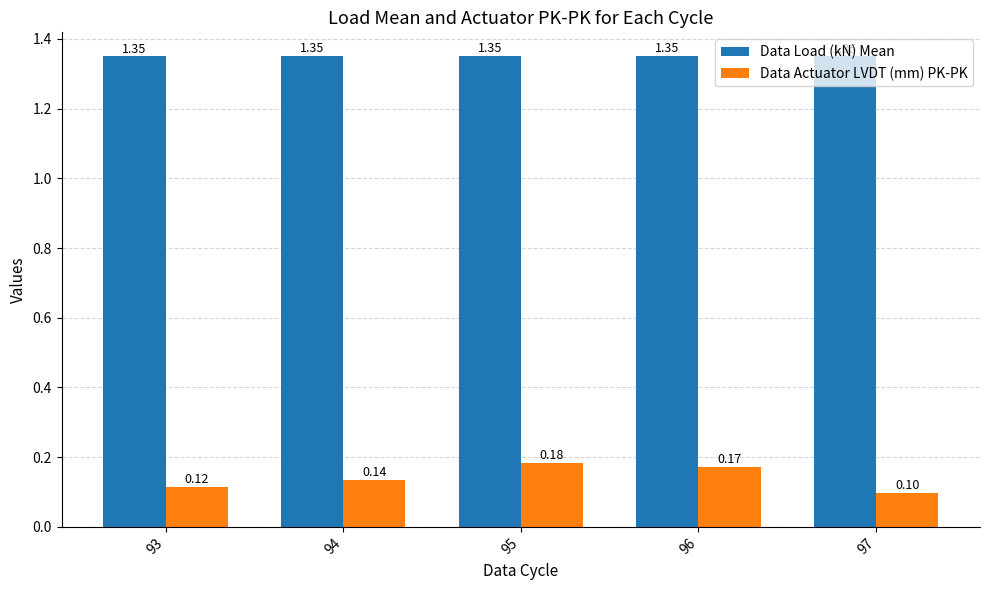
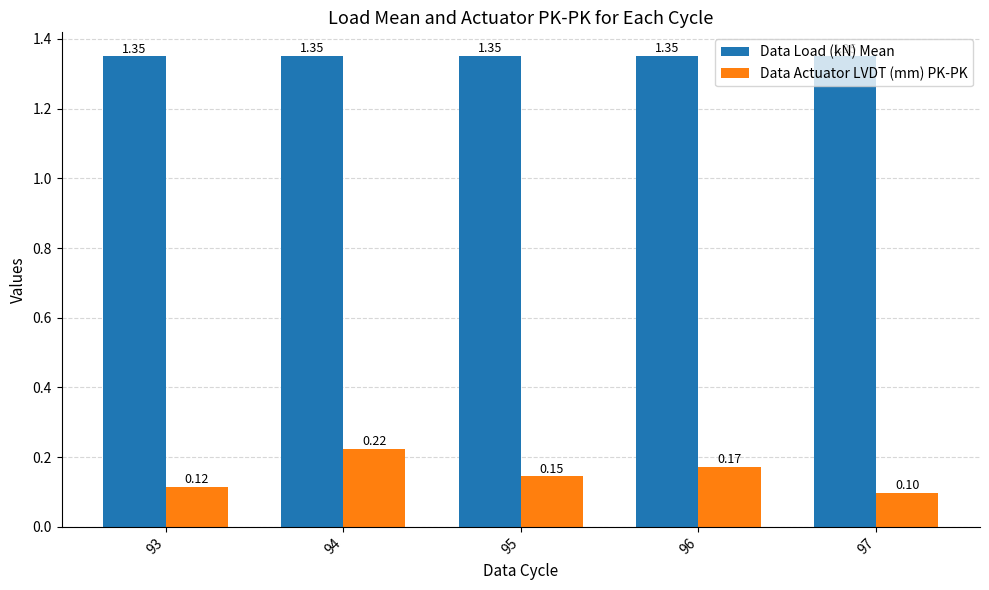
Data Actuator LVDT (mm) PK-PK, 94: 0.14 -> 0.22
Data Actuator LVDT (mm) PK-PK, 95: 0.18 -> 0.15
